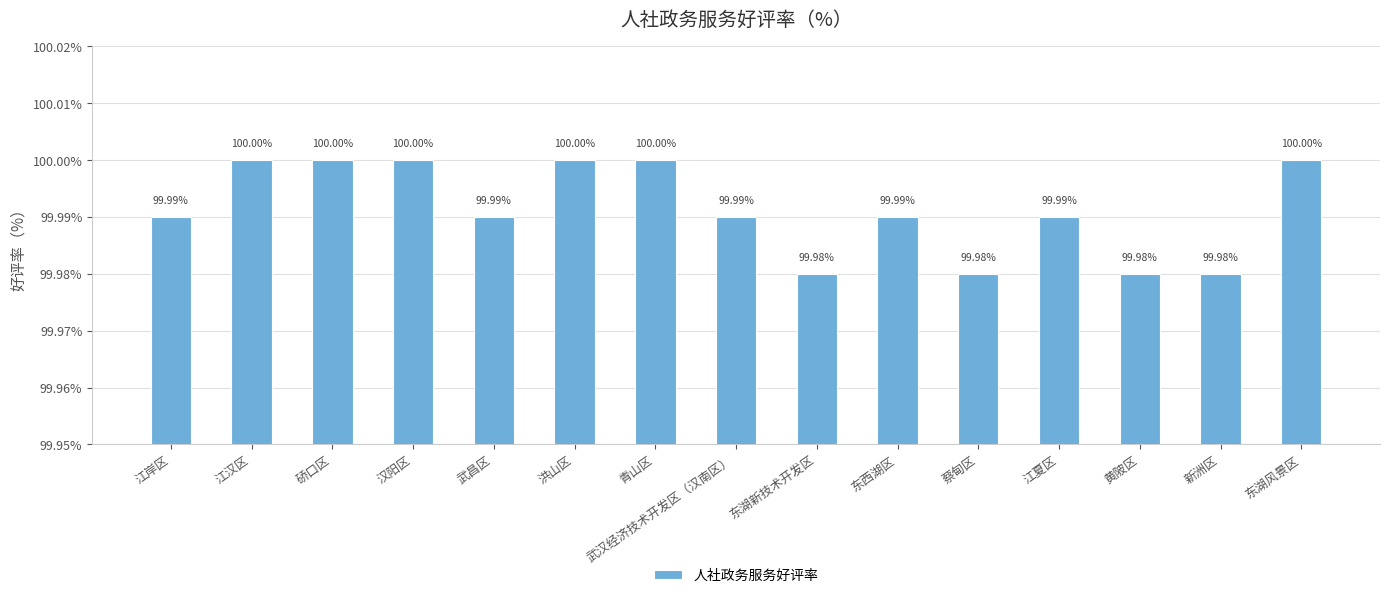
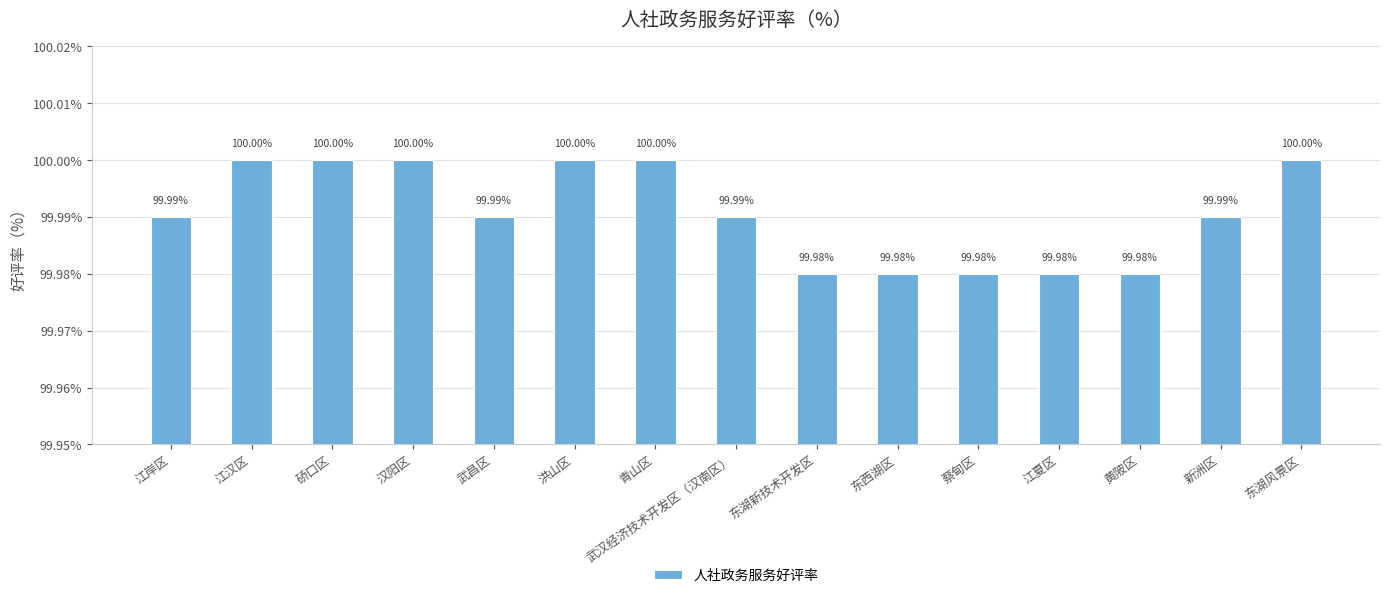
东西湖区: 99.99% -> 99.98%
江夏区: 99.99% -> 99.98%
新洲区: 99.98% -> 99.99%
